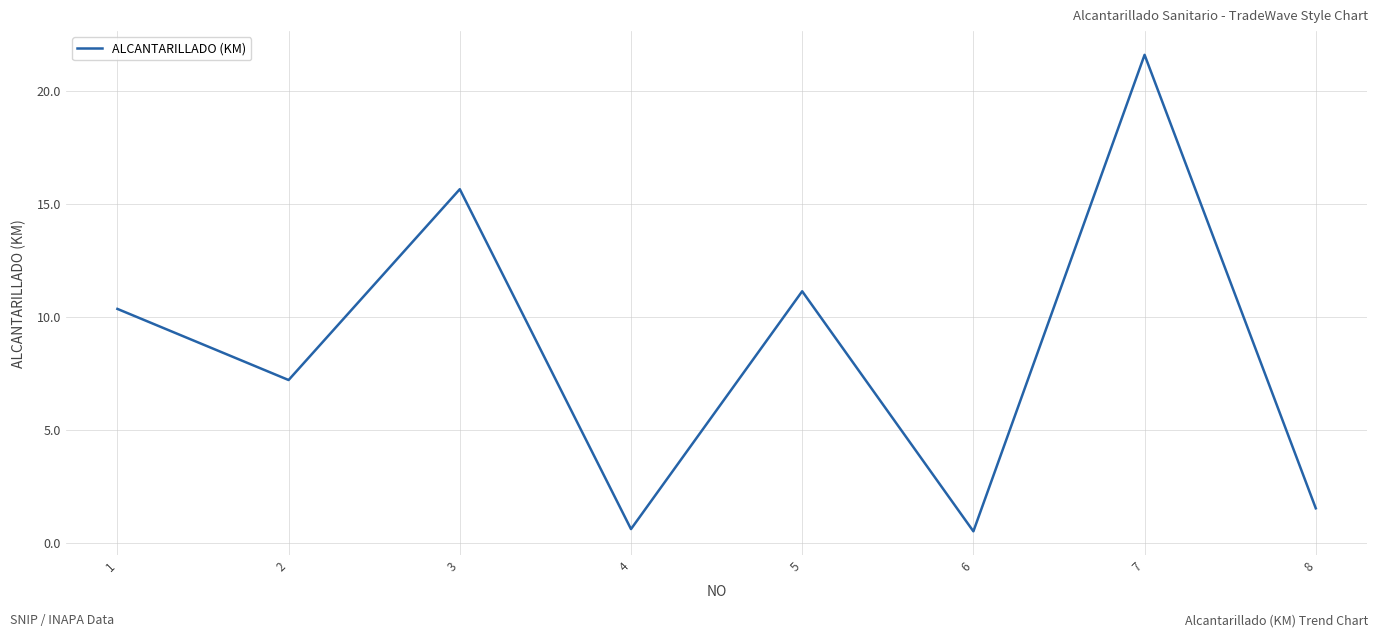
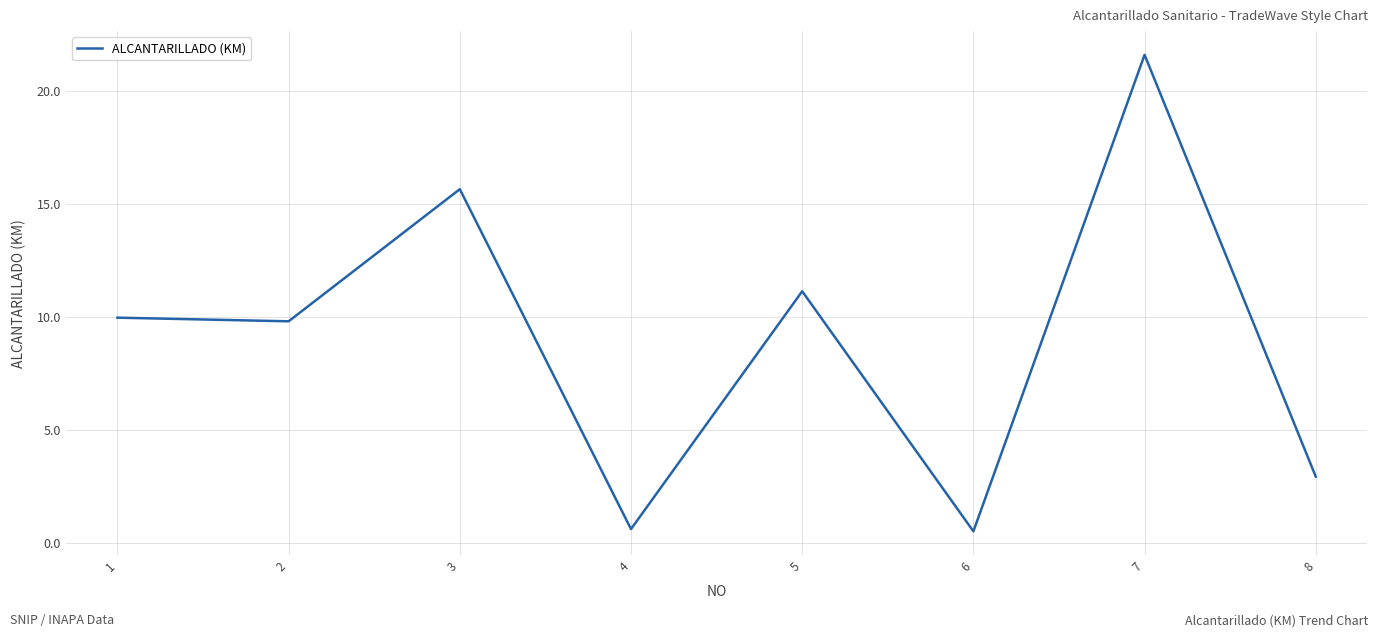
1: 10.3 -> 10.0
2: 7.2 -> 9.8
8: 1.5 -> 2.9
